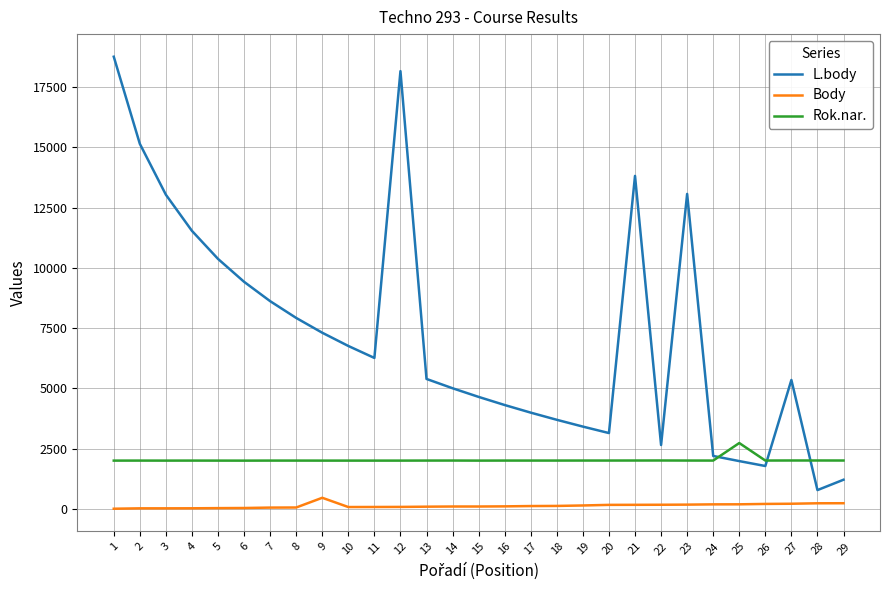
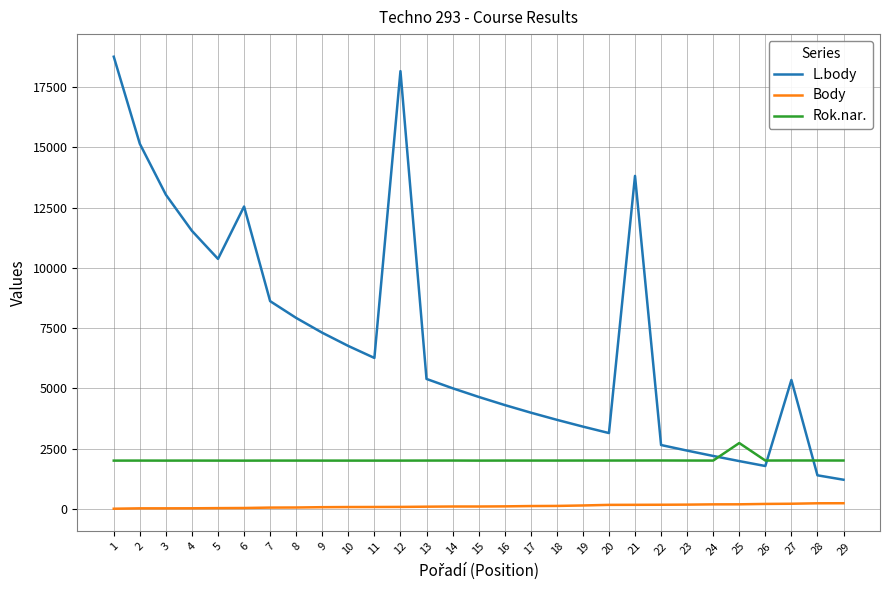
L.body, 6: 9400 -> 12500
Body, 9: 500 -> 100
L.body, 23: 13100 -> 2400
L.body, 28: 800 -> 1400
